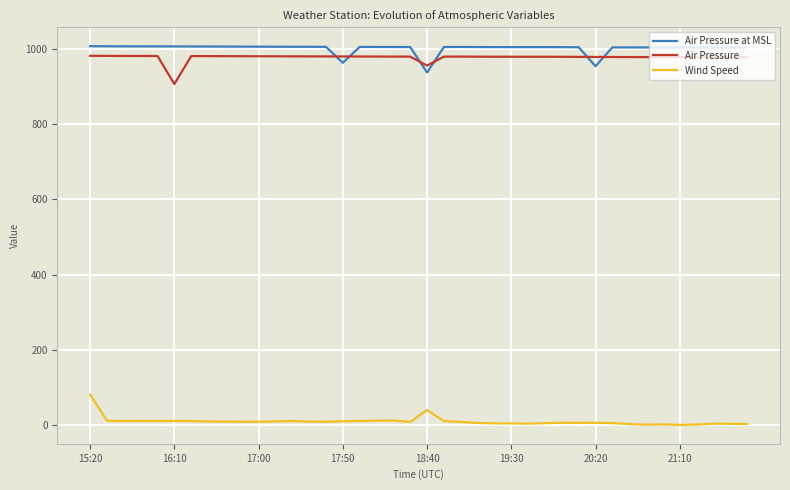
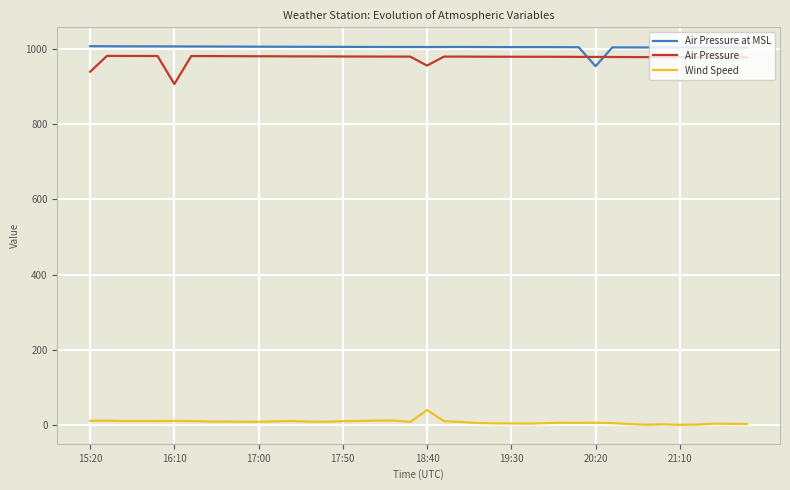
Air Pressure, 15:20: 980 -> 940
Wind Speed, 15:20: 80 -> 10
Air Pressure at MSL, 17:50: 960 -> 1010
Air Pressure at MSL, 18:40: 940 -> 1010
